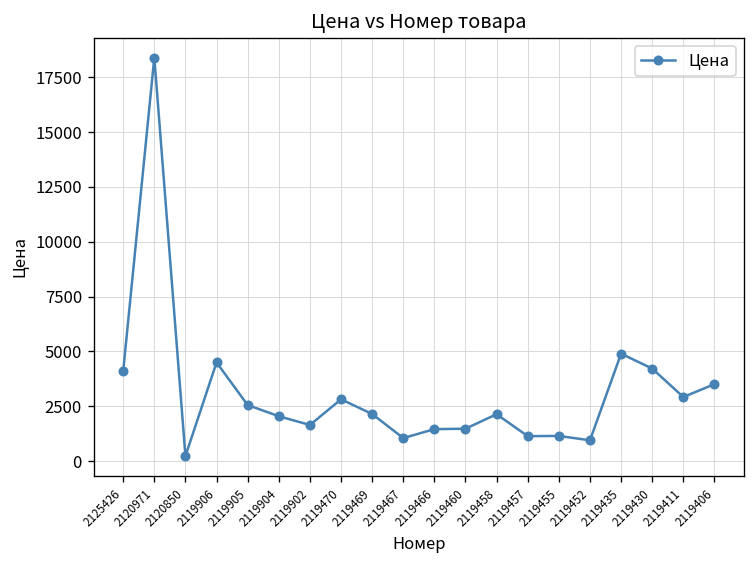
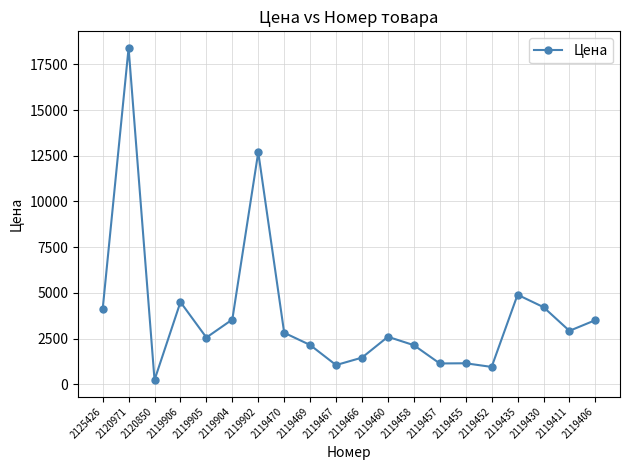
2119904: 2000 -> 3500
2119902: 1600 -> 12700
2119460: 1500 -> 2600
